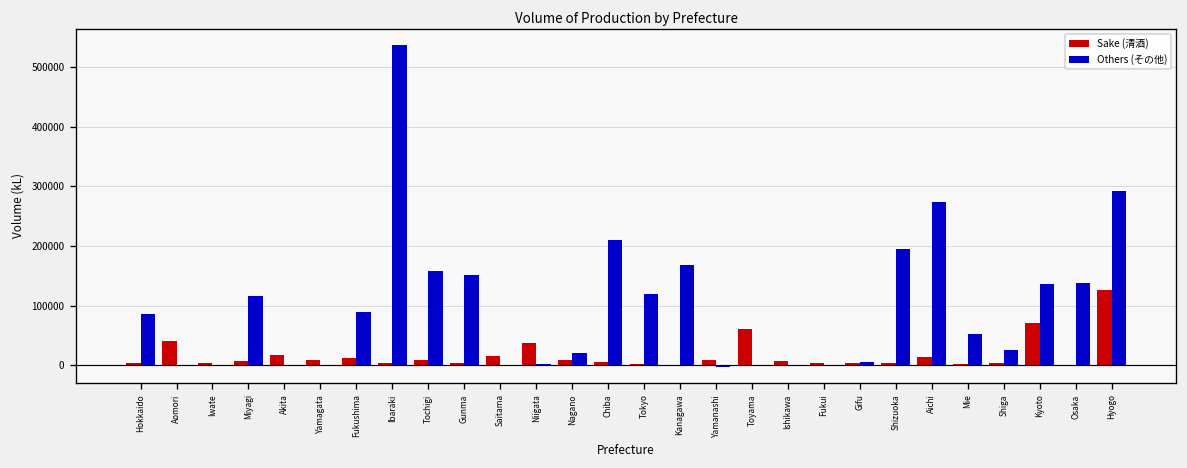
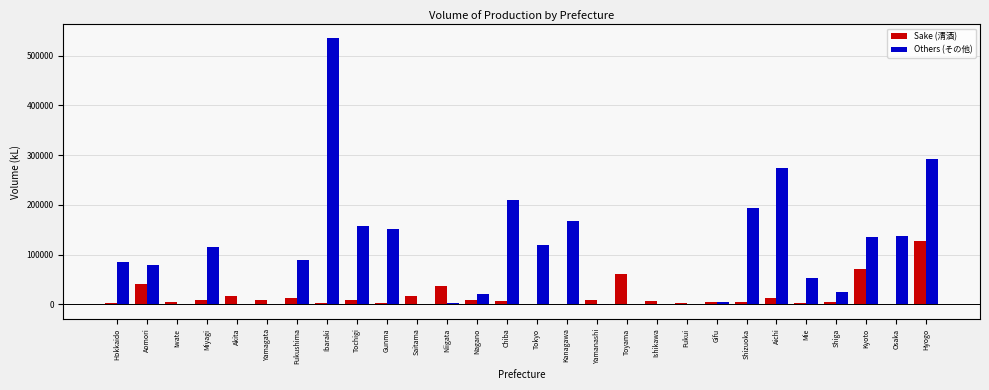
Others (その他), Aomori: 0 -> 80000
